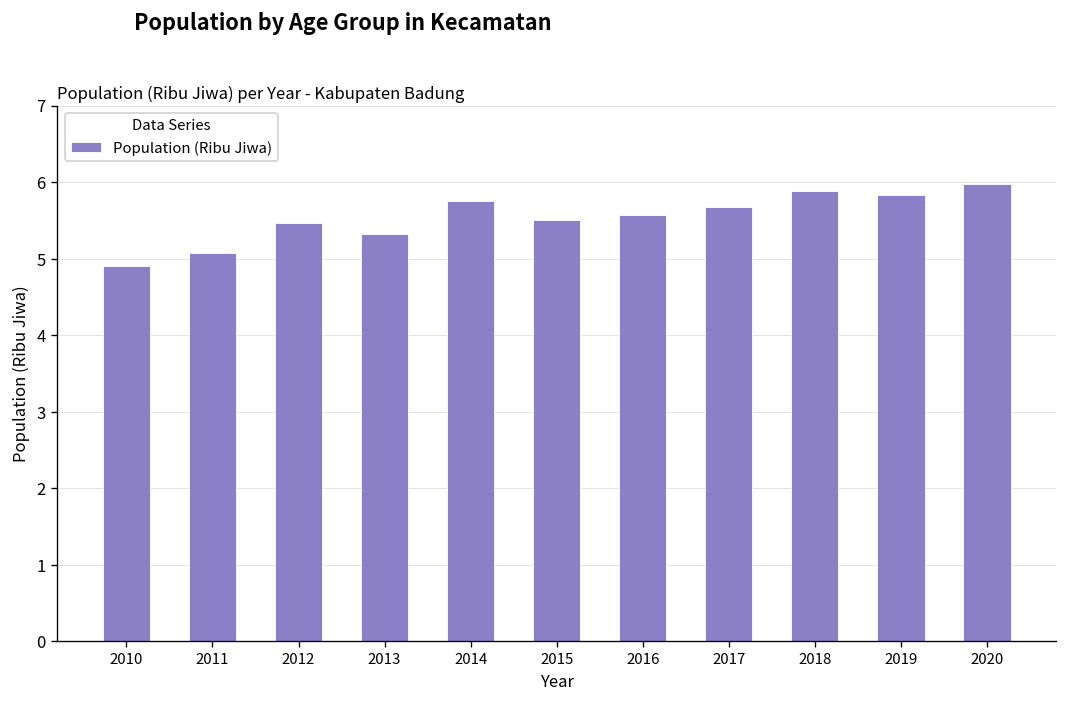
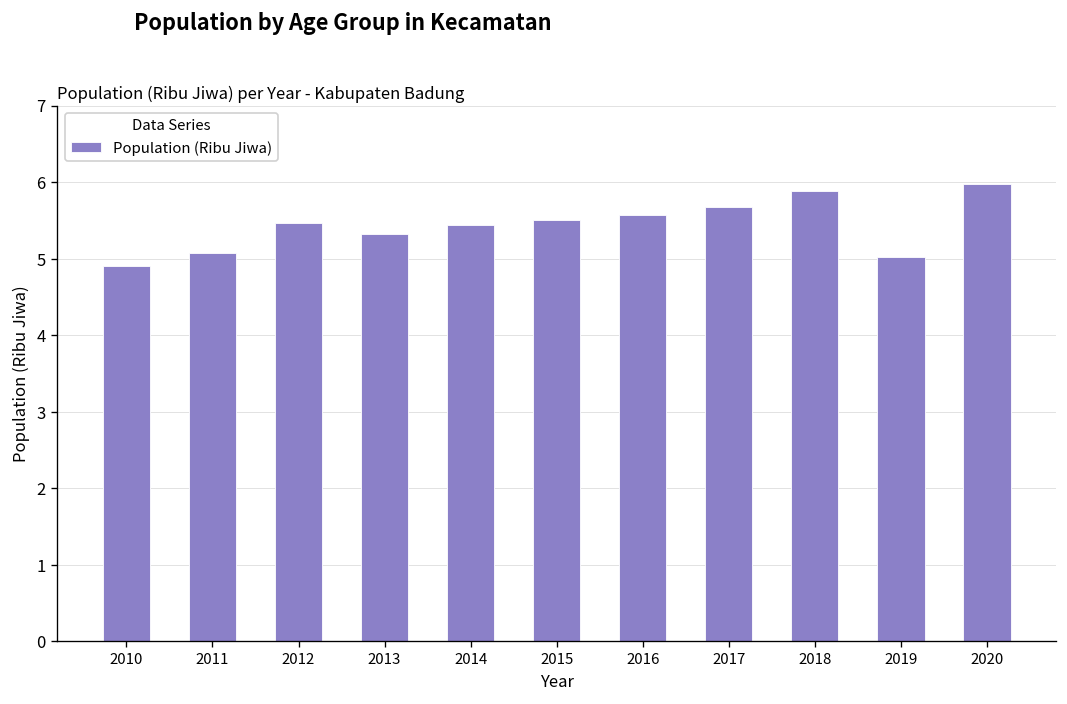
2014: 5.8 -> 5.4
2019: 5.8 -> 5.0
